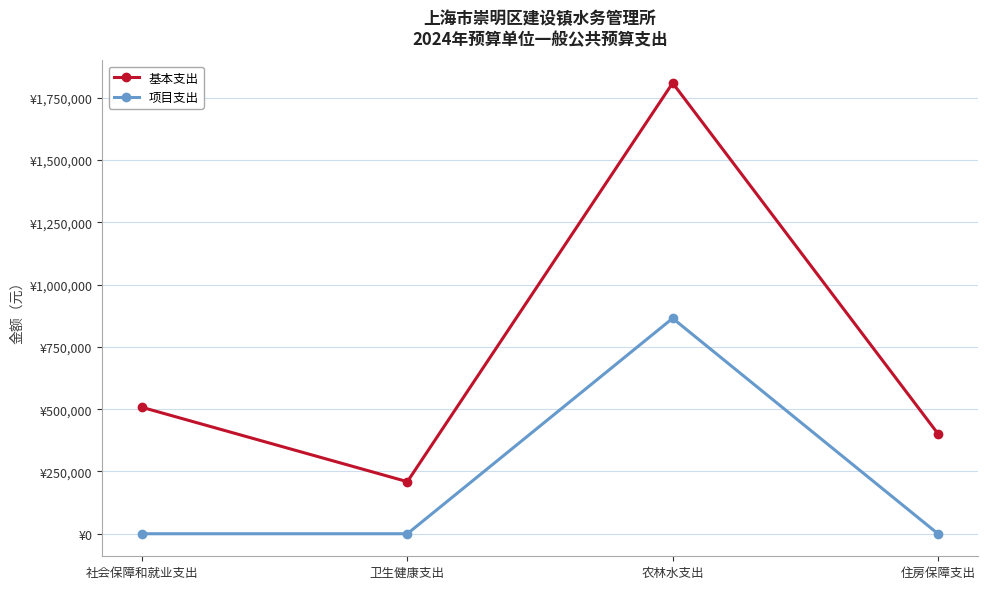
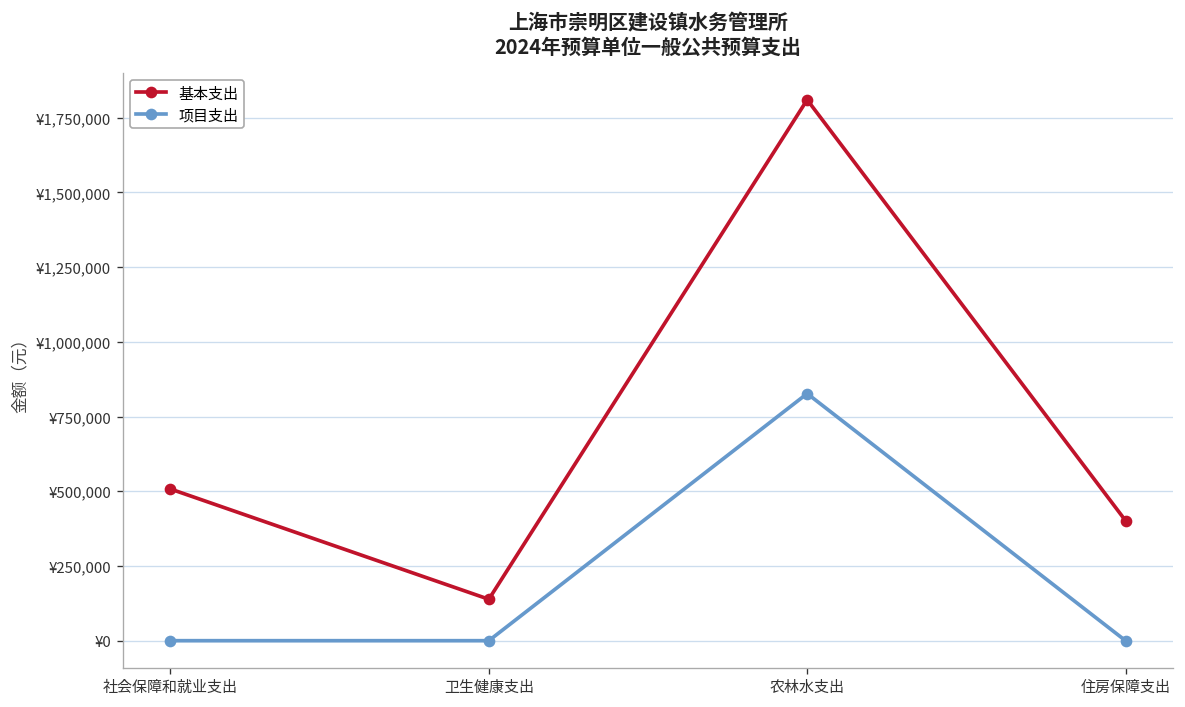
基本支出, 卫生健康支出: ¥210,000 -> ¥140,000
项目支出, 农林水支出: ¥870,000 -> ¥830,000
